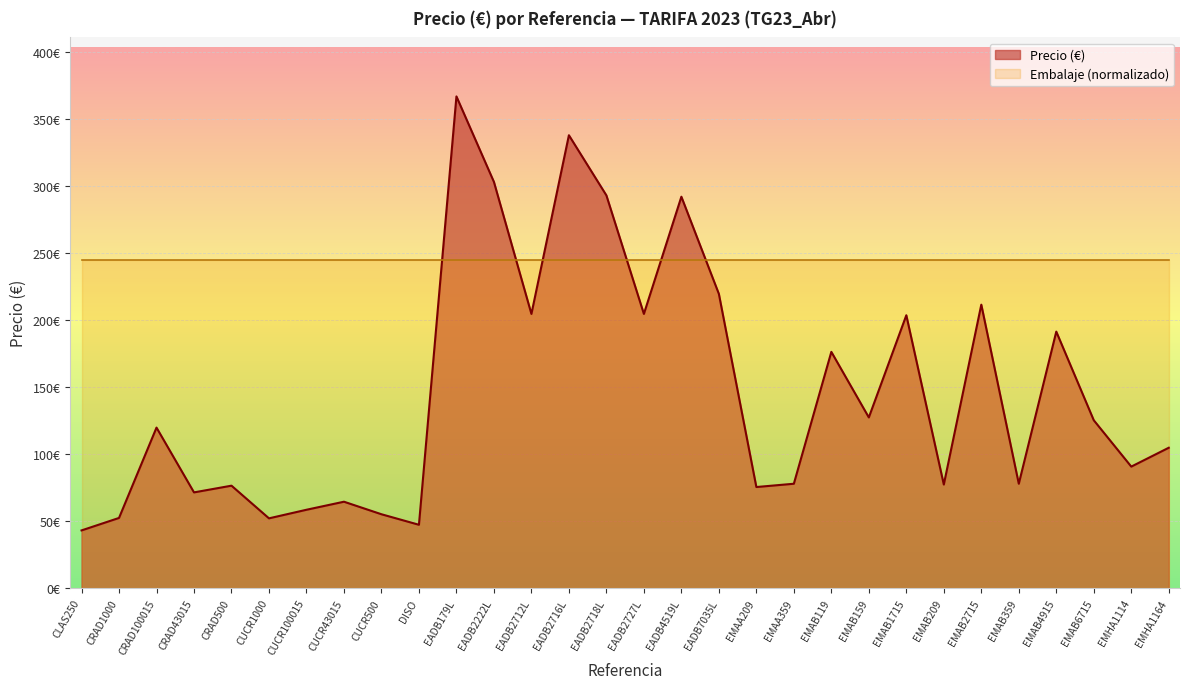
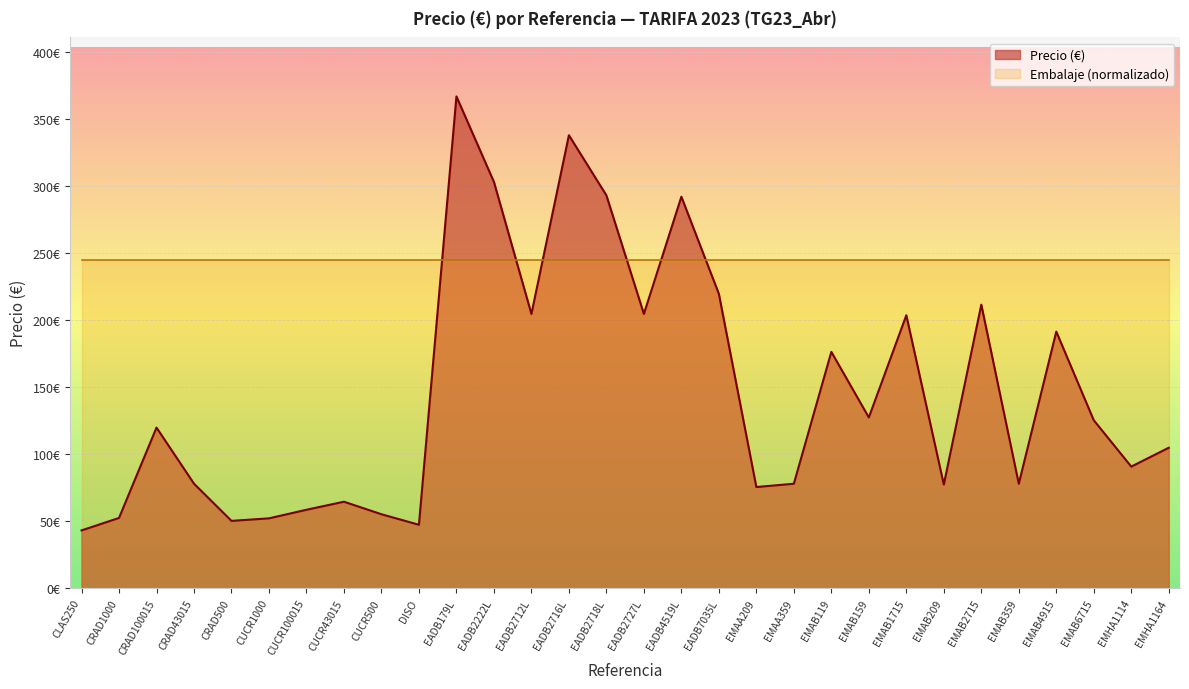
Precio (€), CRAD43015: 71€ -> 78€
Precio (€), CRAD500: 76€ -> 50€
